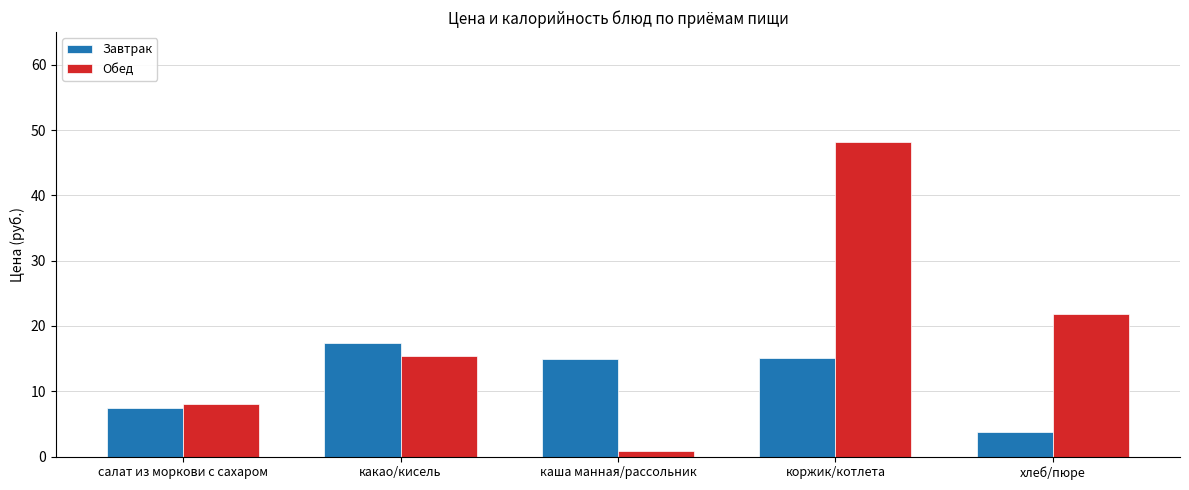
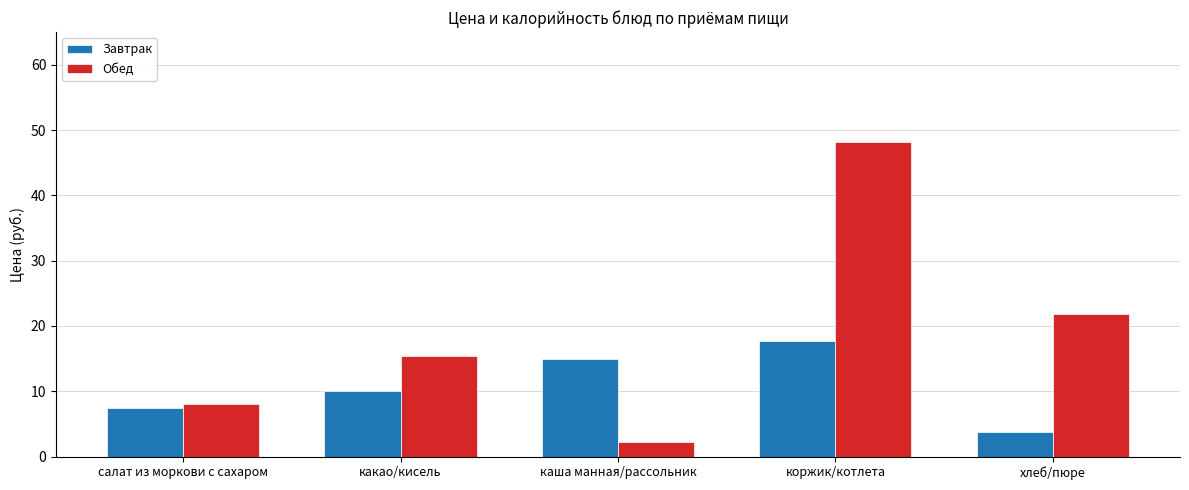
Завтрак, какао/кисель: 17 -> 10
Обед, каша манная/рассольник: 1 -> 2
Завтрак, коржик/котлета: 15 -> 18
